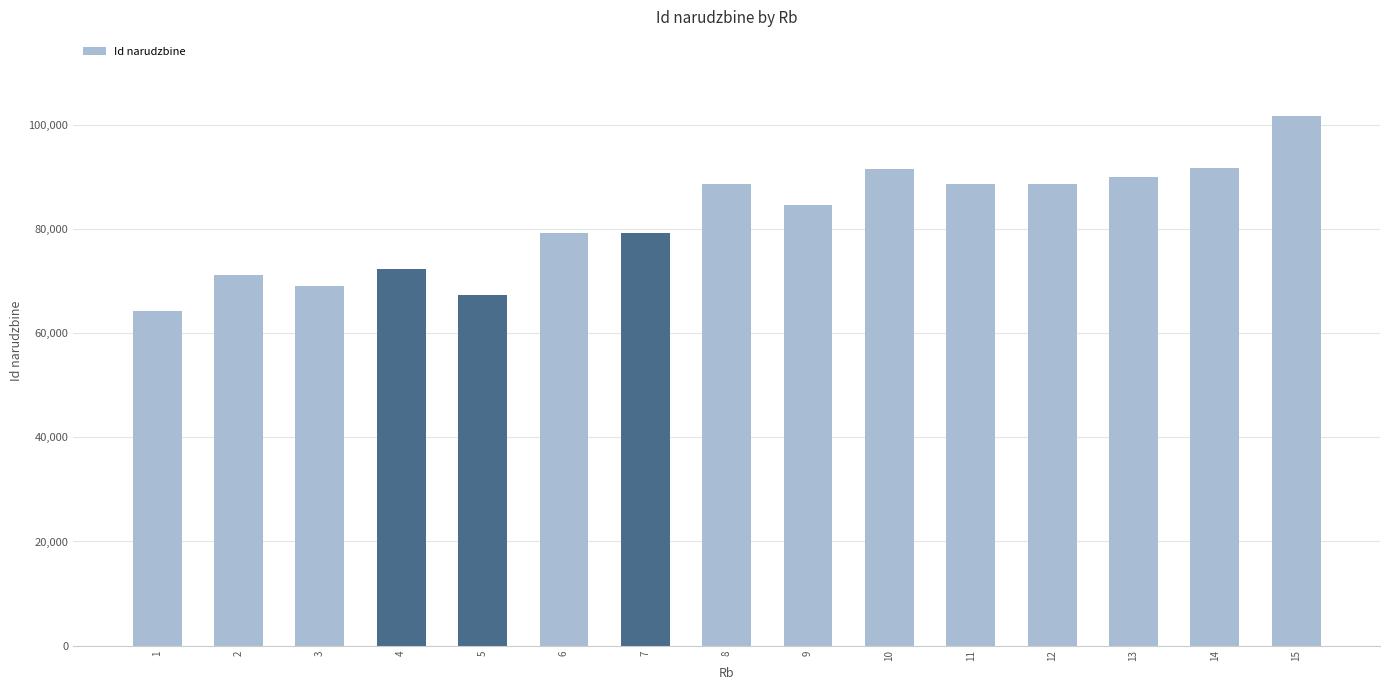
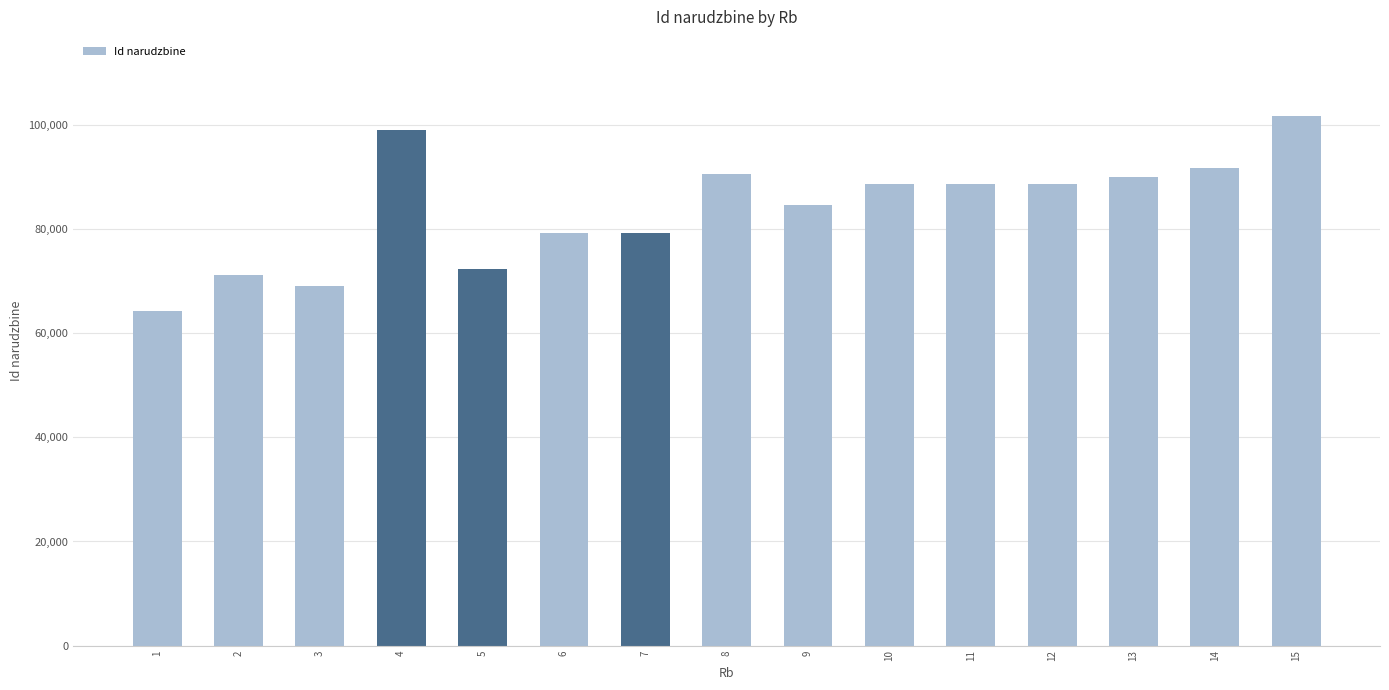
4: 72,000 -> 99,000
5: 67,000 -> 72,000
8: 89,000 -> 91,000
10: 92,000 -> 89,000
